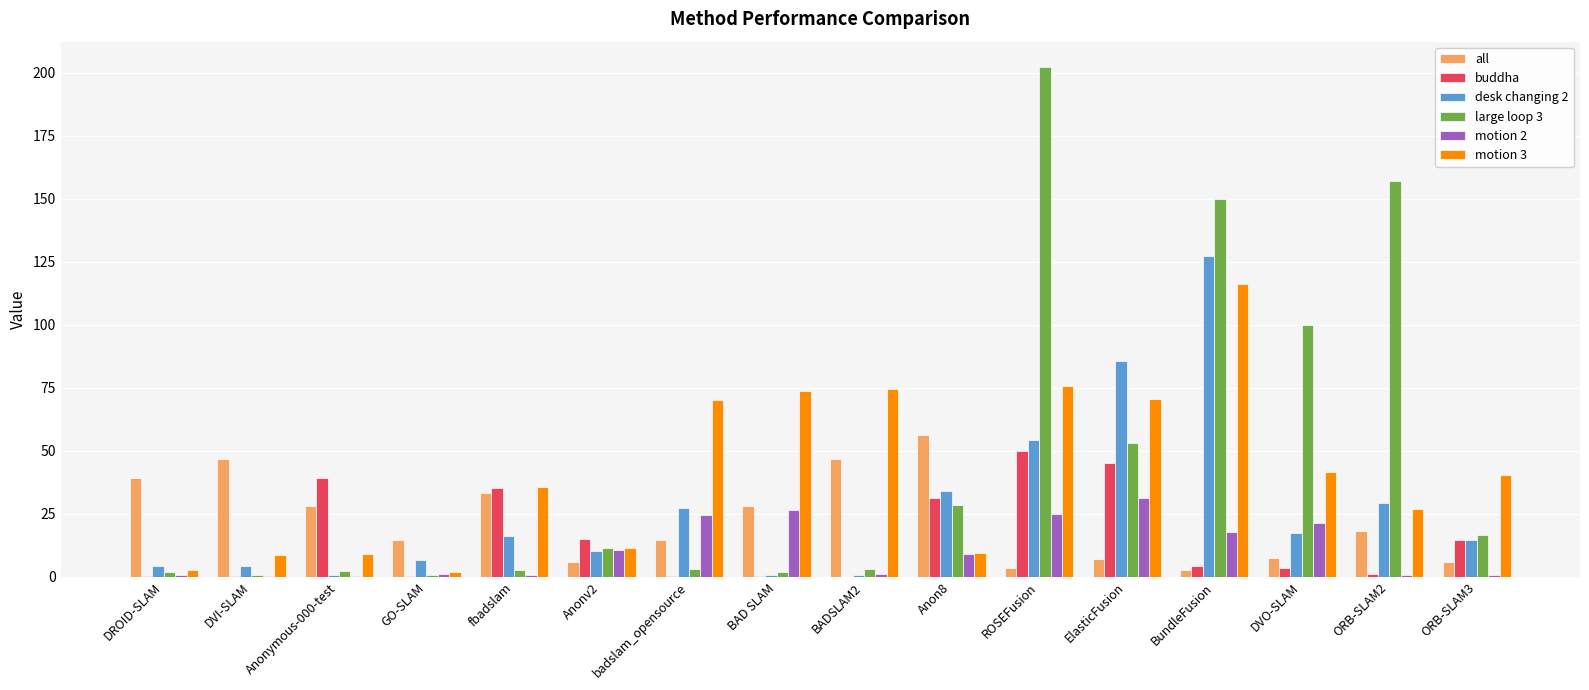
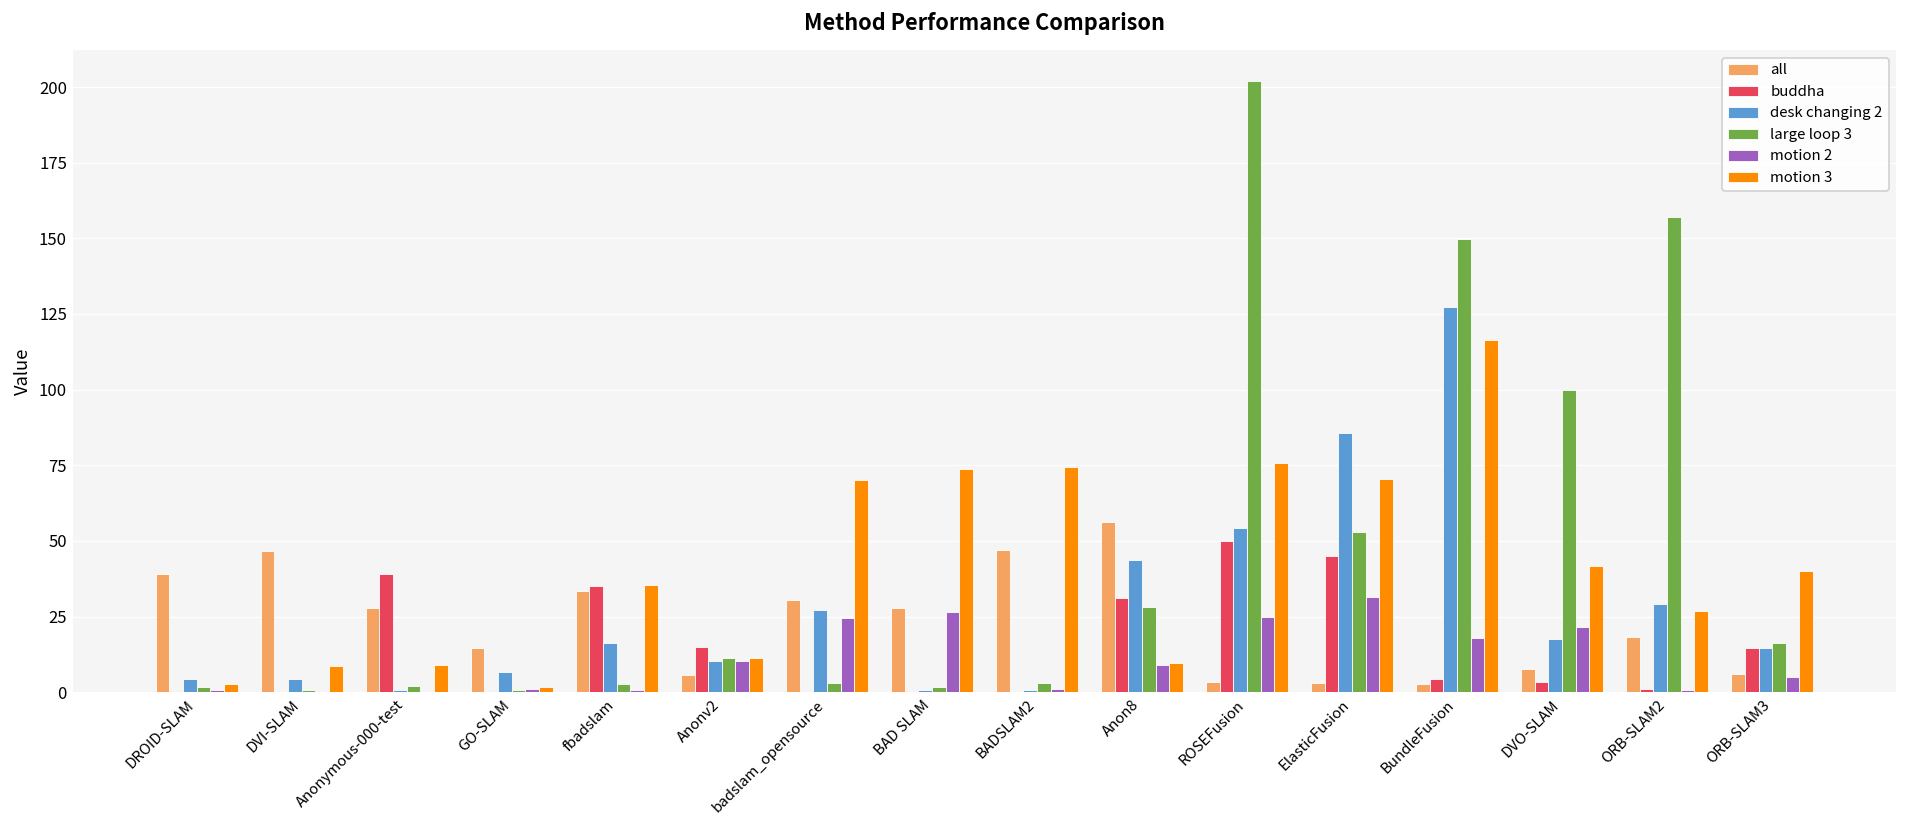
all, badslam_opensource: 14 -> 31
desk changing 2, Anon8: 34 -> 44
all, ElasticFusion: 7 -> 3
motion 2, ORB-SLAM3: 1 -> 5
